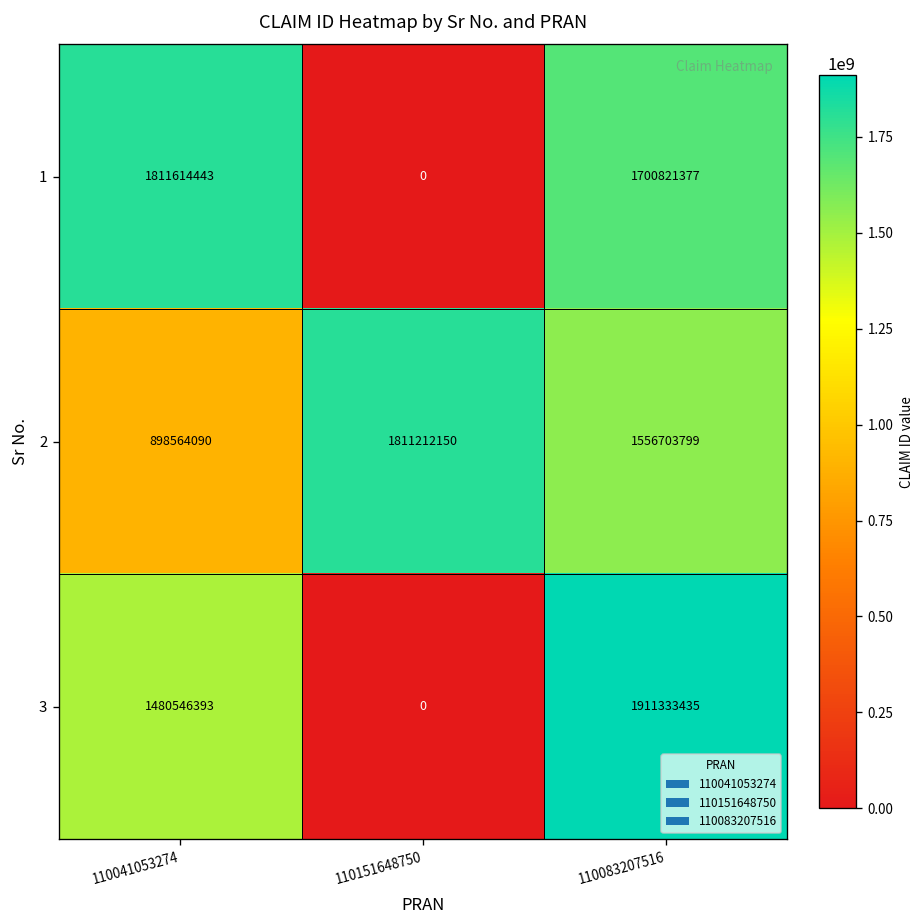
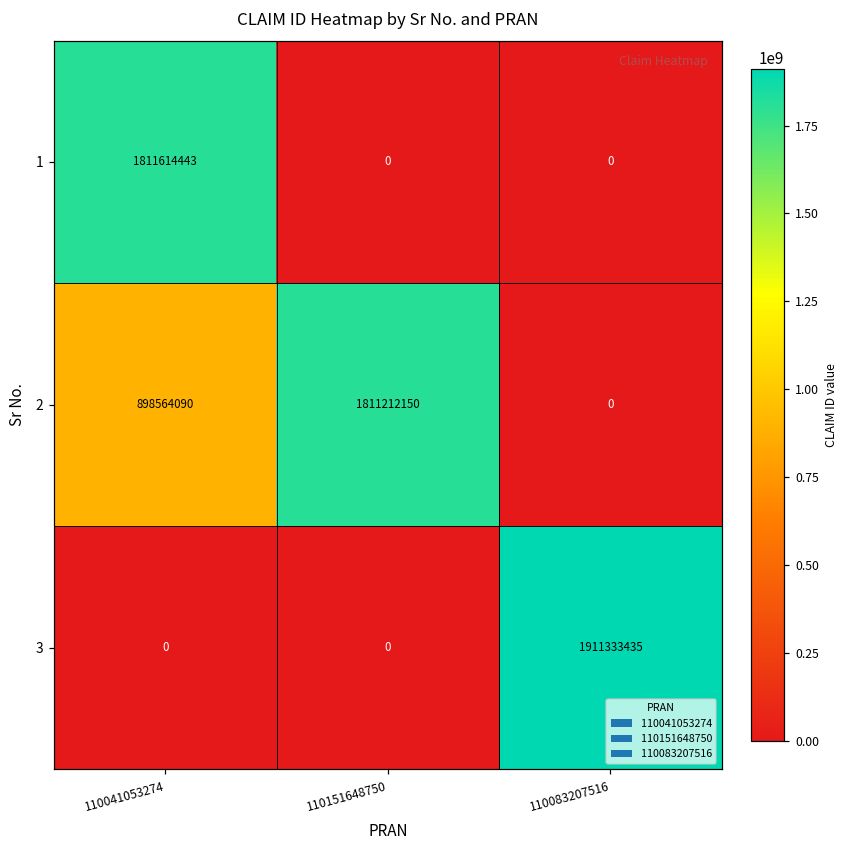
1, 110083207516: 1700821377 -> 0
2, 110083207516: 1556703799 -> 0
3, 110041053274: 1480546393 -> 0
